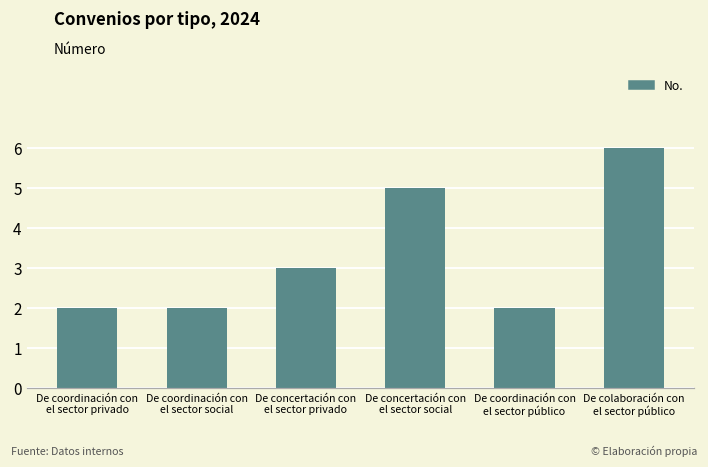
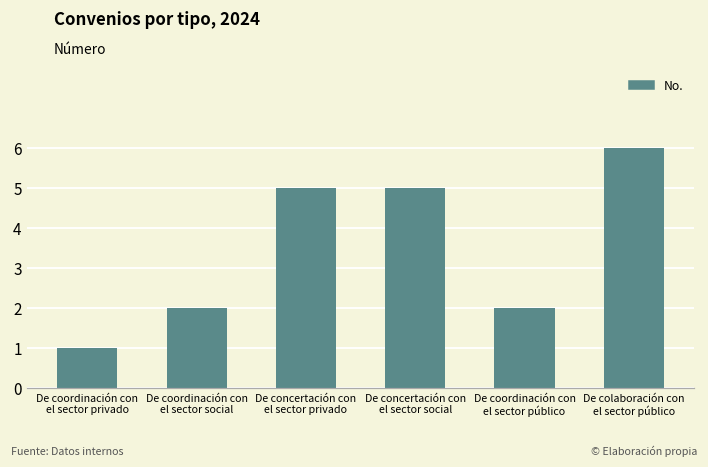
De coordinación con el sector privado: 2 -> 1
De concertación con el sector privado: 3 -> 5
